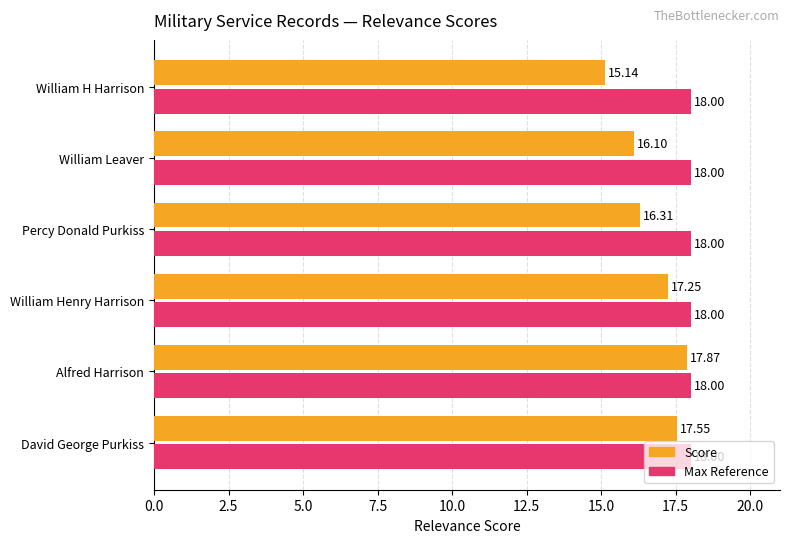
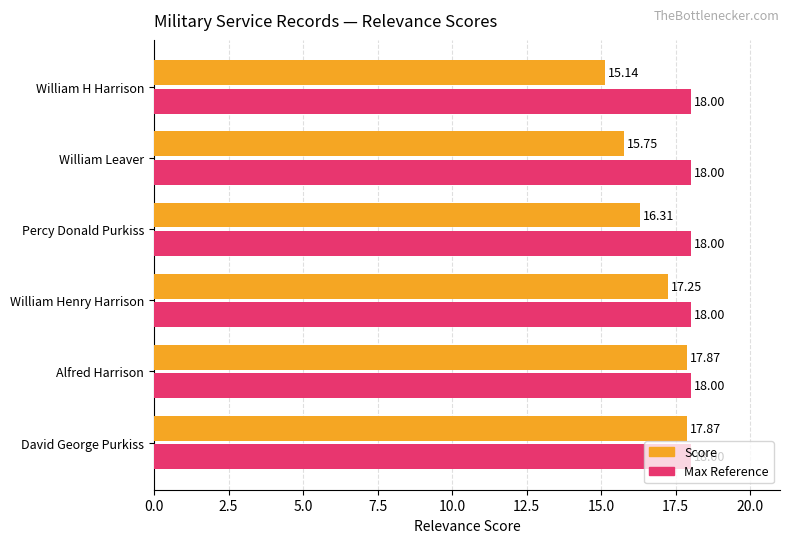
Score, William Leaver: 16.10 -> 15.75
Score, David George Purkiss: 17.55 -> 17.87
